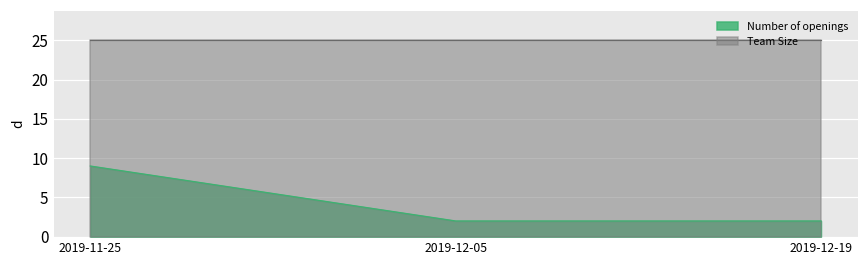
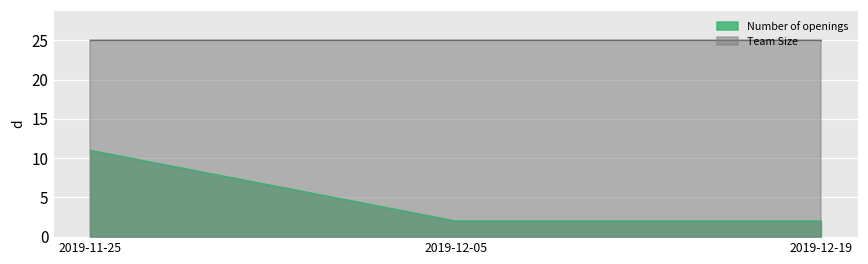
Number of openings, 2019-11-25: 9 -> 11
